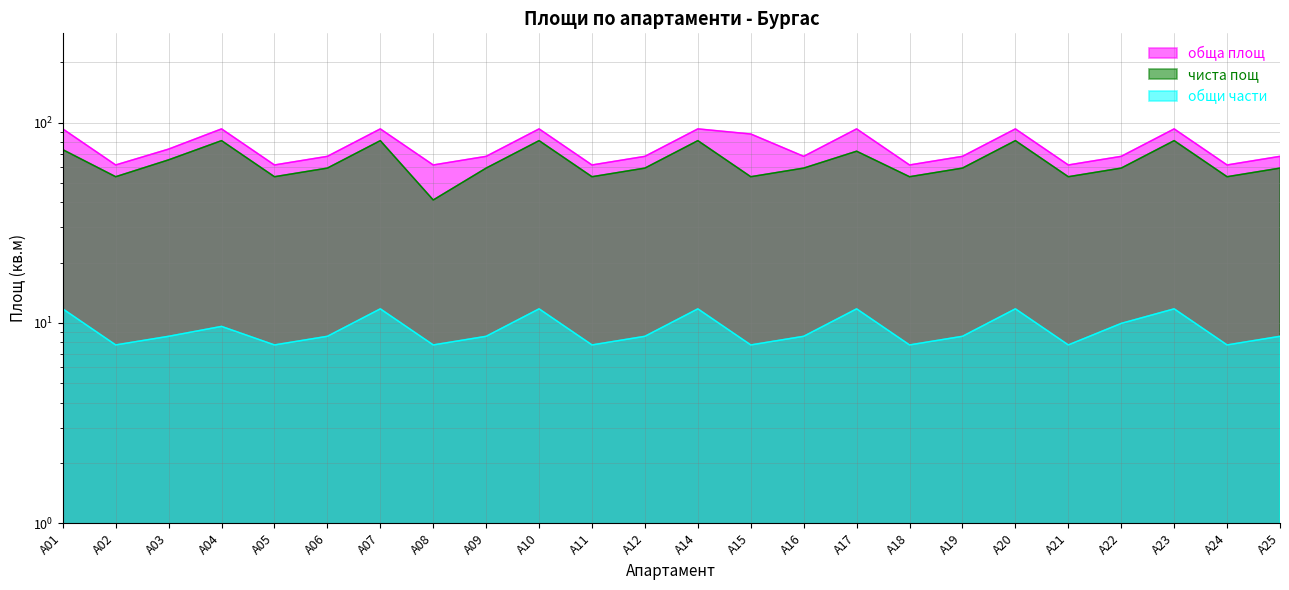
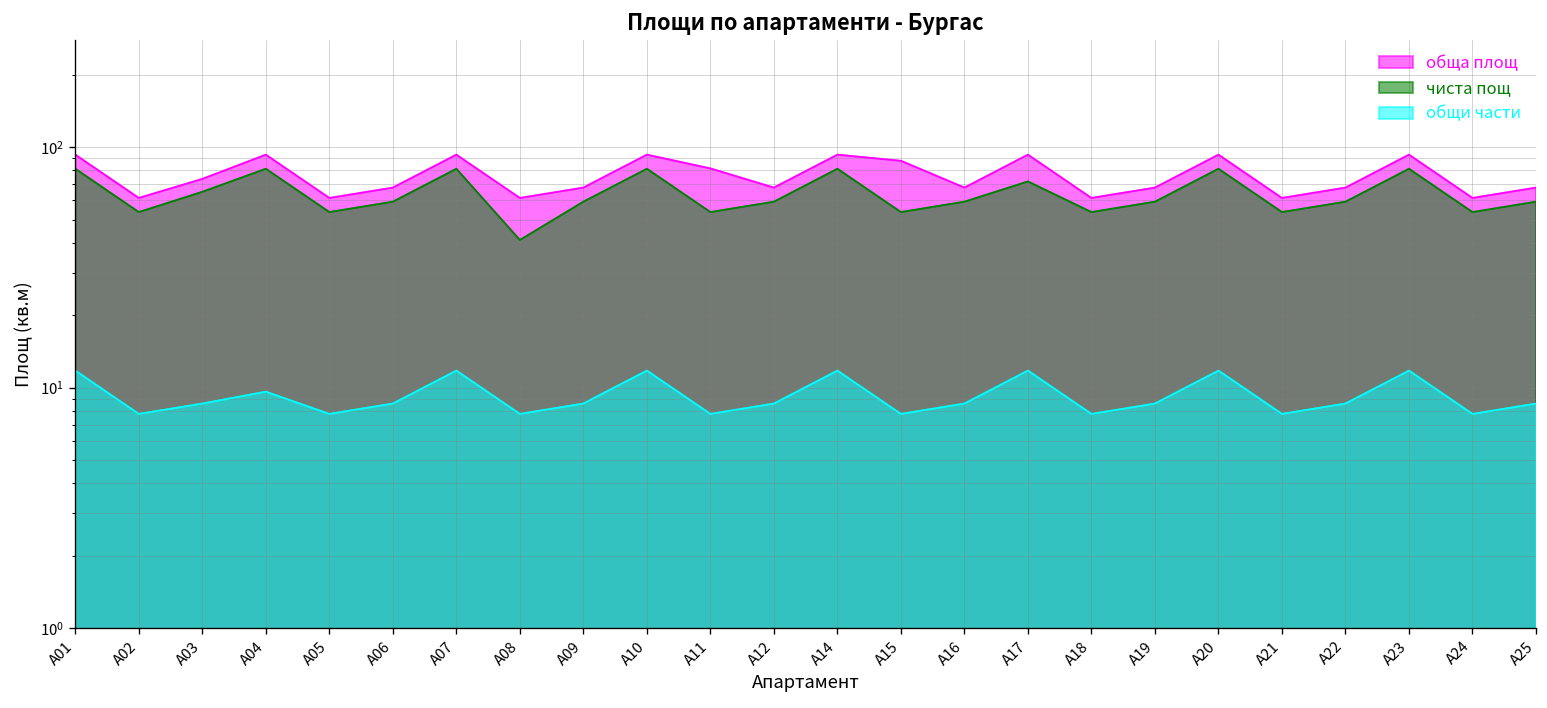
чиста пощ, A01: 73 -> 81
обща площ, A11: 61 -> 82
общи части, A22: 10 -> 8.6
